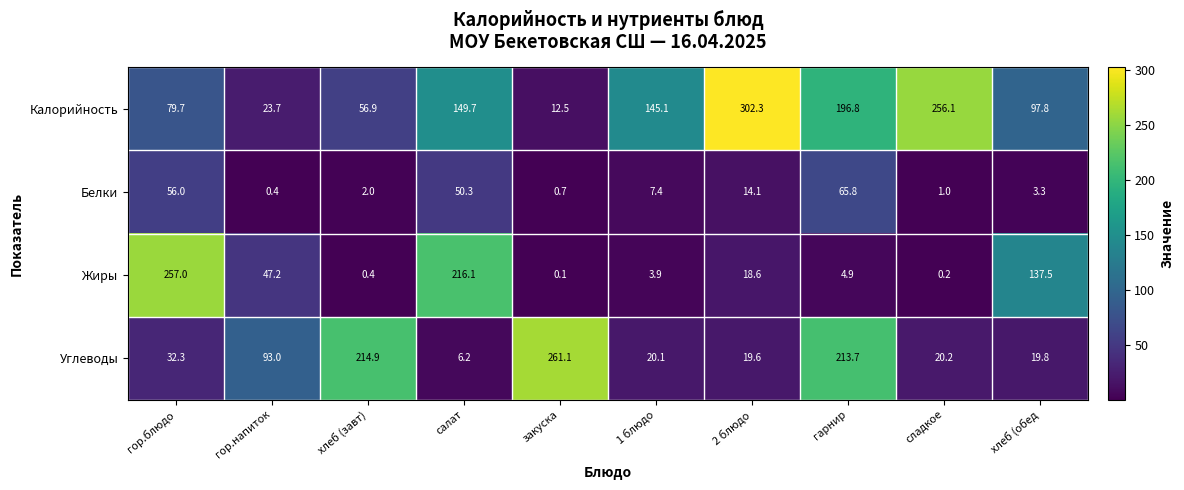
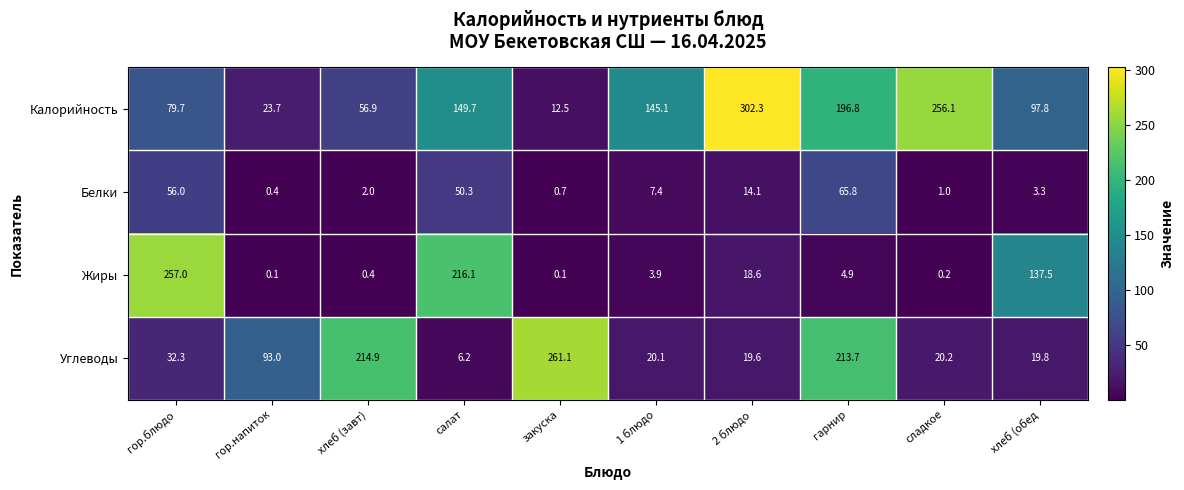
Жиры, гор.напиток: 47.2 -> 0.1
